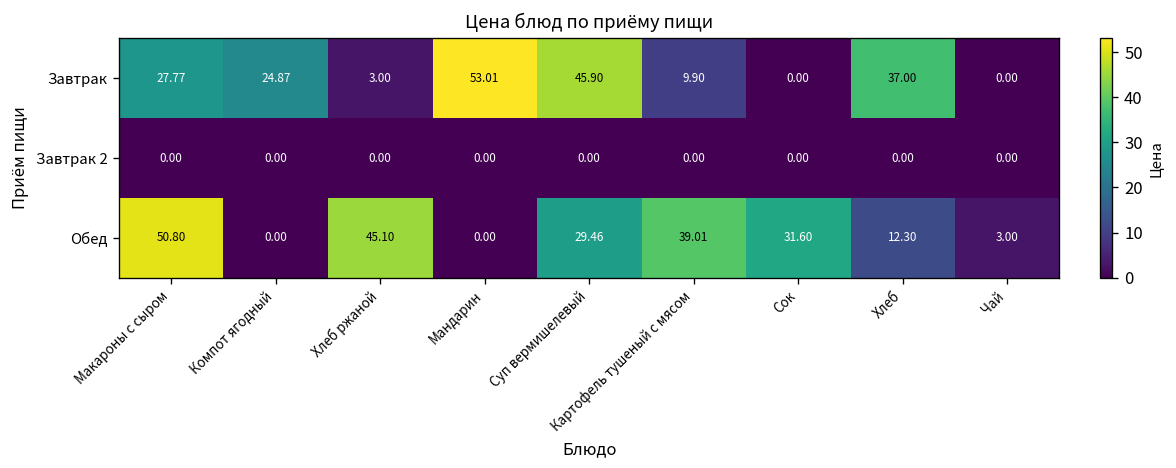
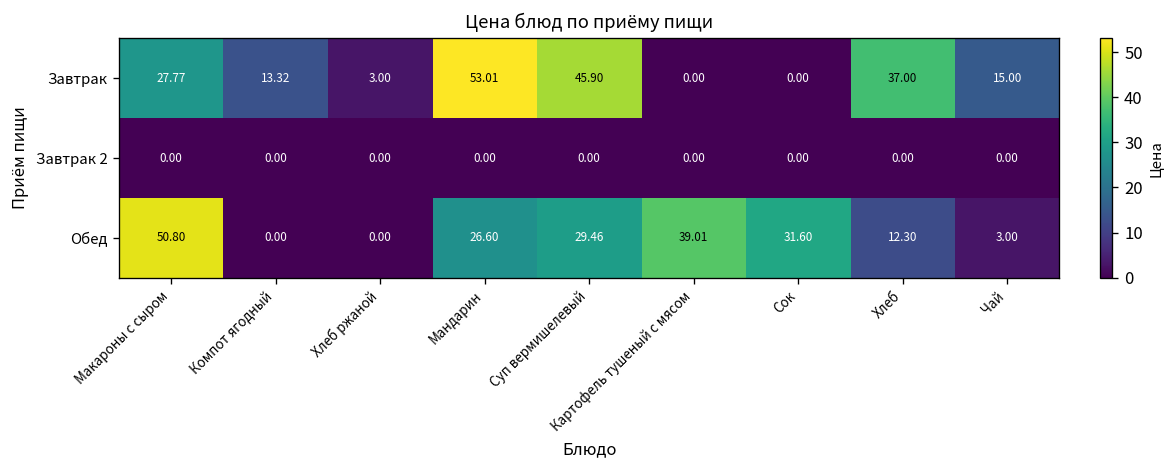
Завтрак, Компот ягодный: 24.87 -> 13.32
Завтрак, Картофель тушеный с мясом: 9.90 -> 0.00
Завтрак, Чай: 0.00 -> 15.00
Обед, Хлеб ржаной: 45.10 -> 0.00
Обед, Мандарин: 0.00 -> 26.60
